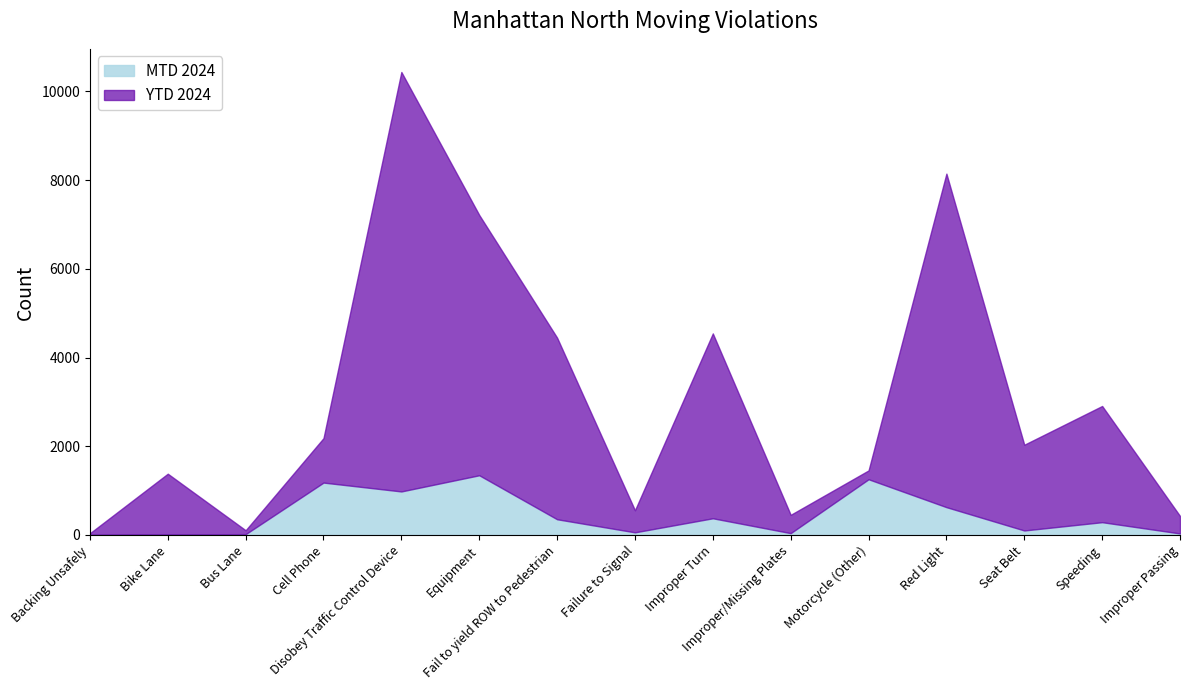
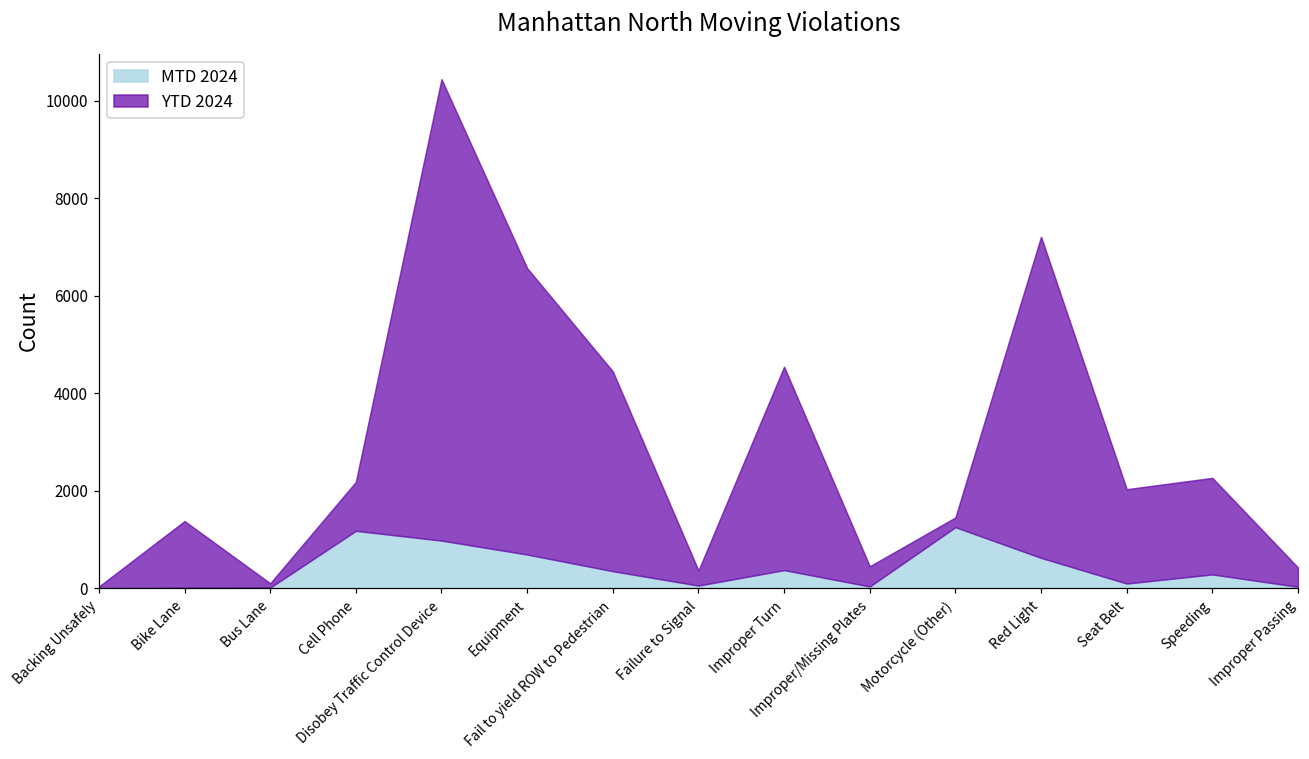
MTD 2024, Equipment: 1300 -> 700
YTD 2024, Failure to Signal: 500 -> 300
YTD 2024, Red Light: 7500 -> 6600
YTD 2024, Speeding: 2600 -> 2000
